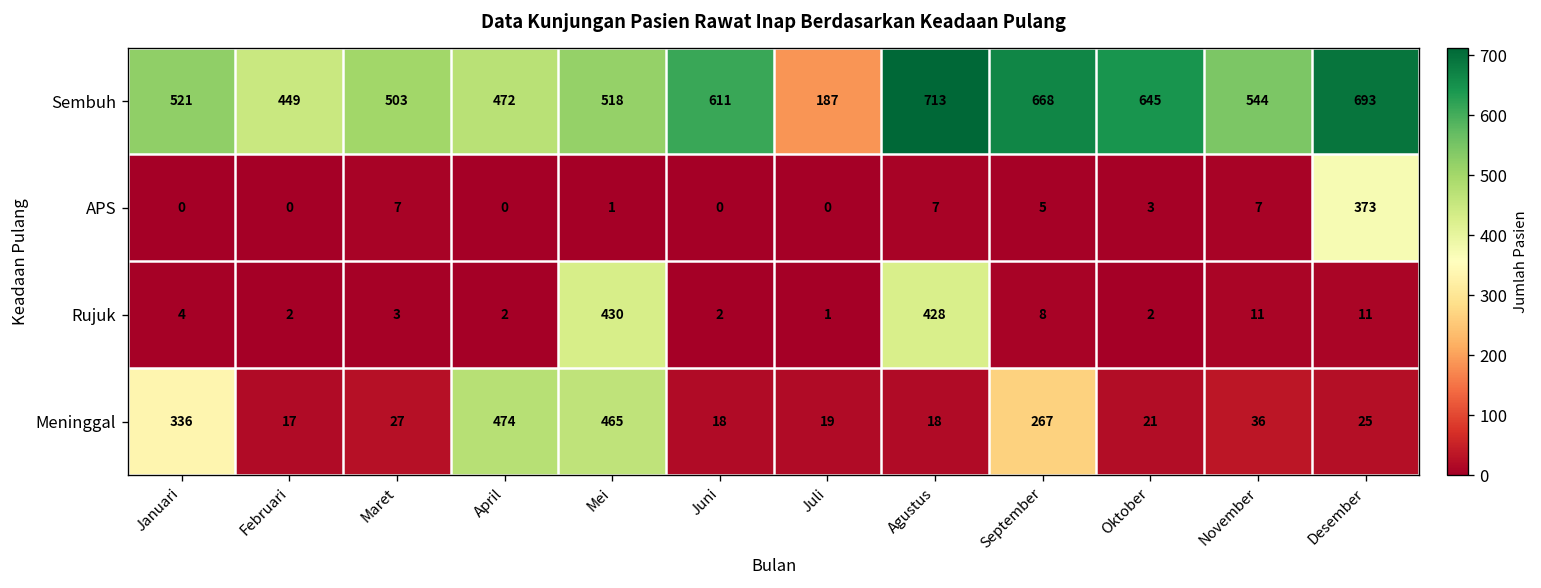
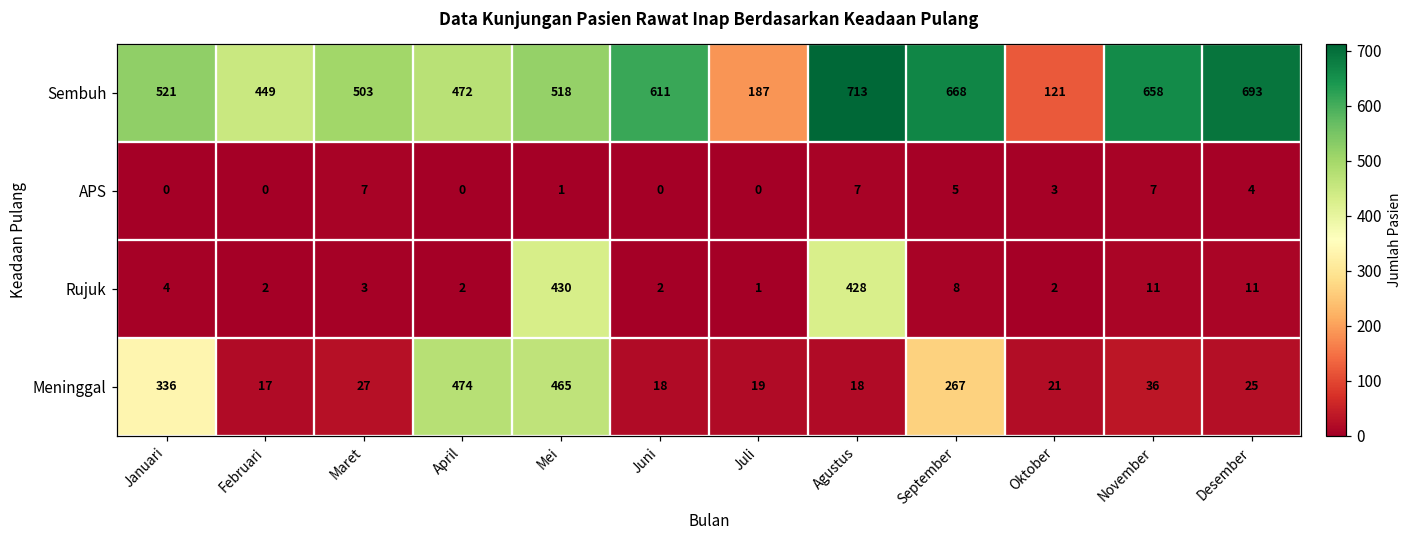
Sembuh, Oktober: 645 -> 121
Sembuh, November: 544 -> 658
APS, Desember: 373 -> 4
